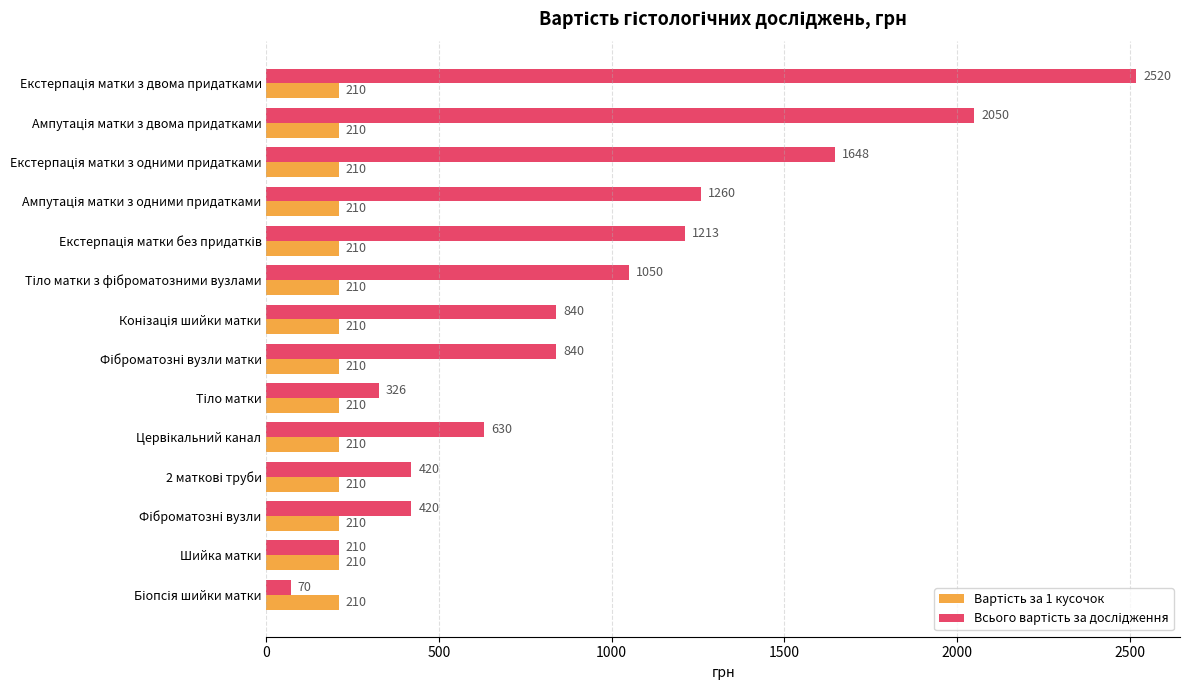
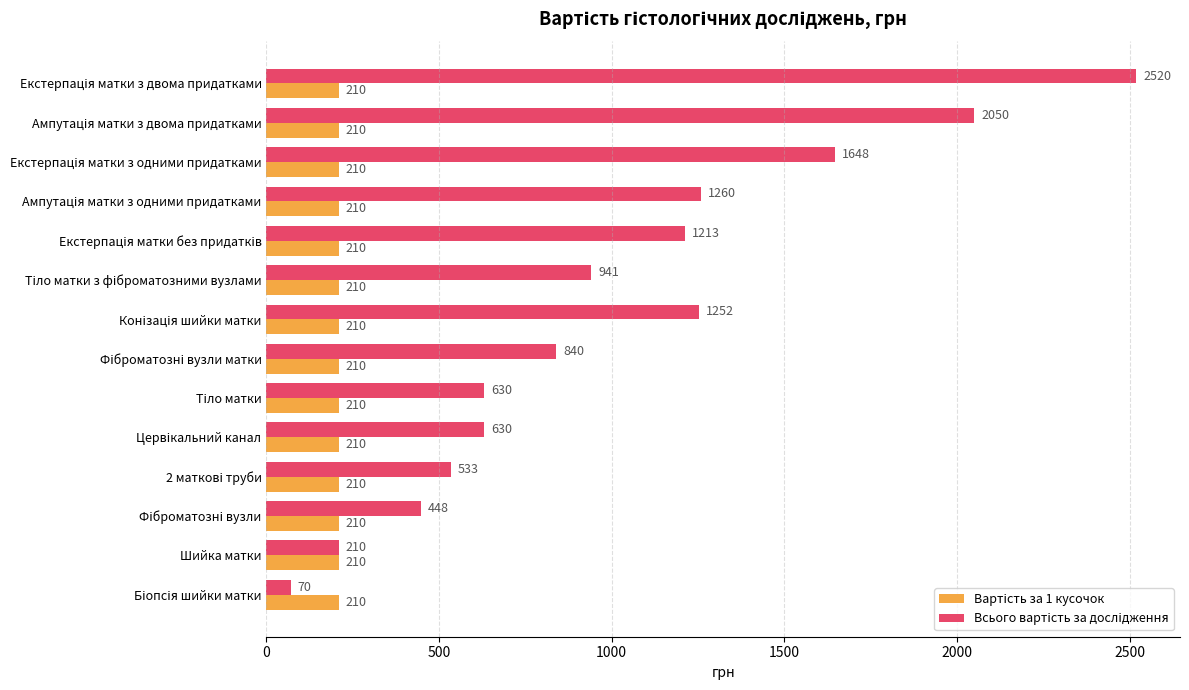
Всього вартість за дослідження, Тіло матки з фіброматозними вузлами: 1050 -> 941
Всього вартість за дослідження, Конізація шийки матки: 840 -> 1252
Всього вартість за дослідження, Тіло матки: 326 -> 630
Всього вартість за дослідження, 2 маткові труби: 420 -> 533
Всього вартість за дослідження, Фіброматозні вузли: 420 -> 448
